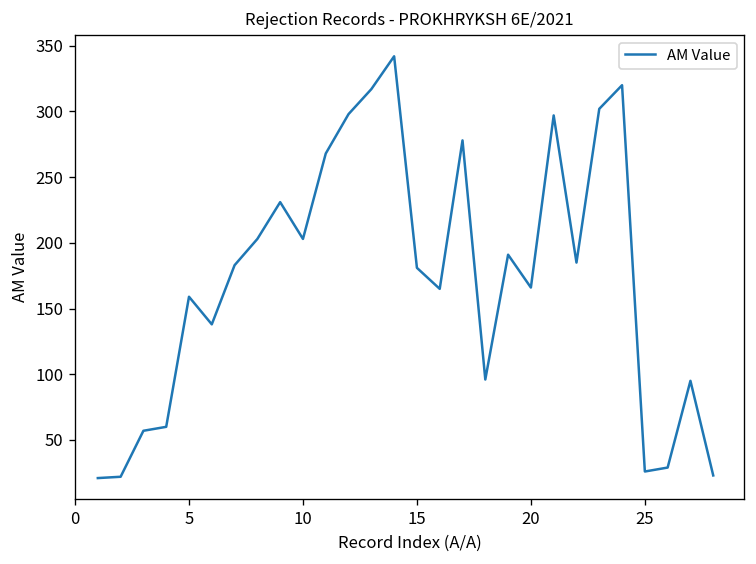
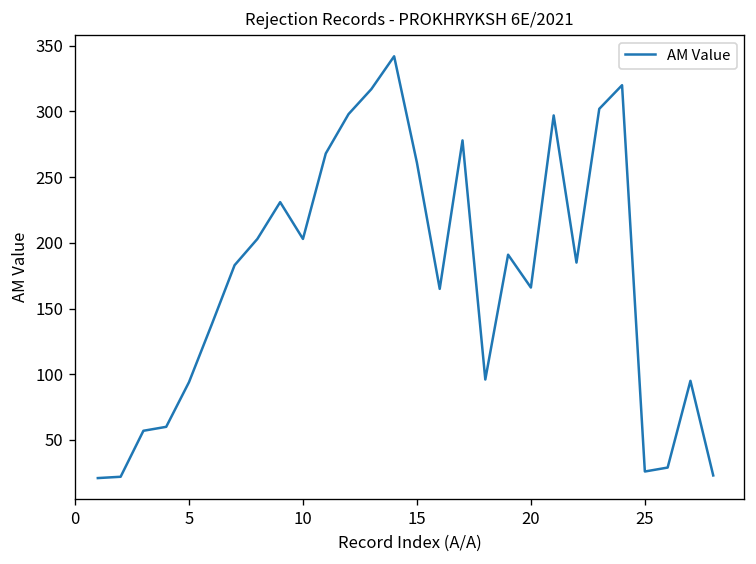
5: 159 -> 94
15: 181 -> 261
